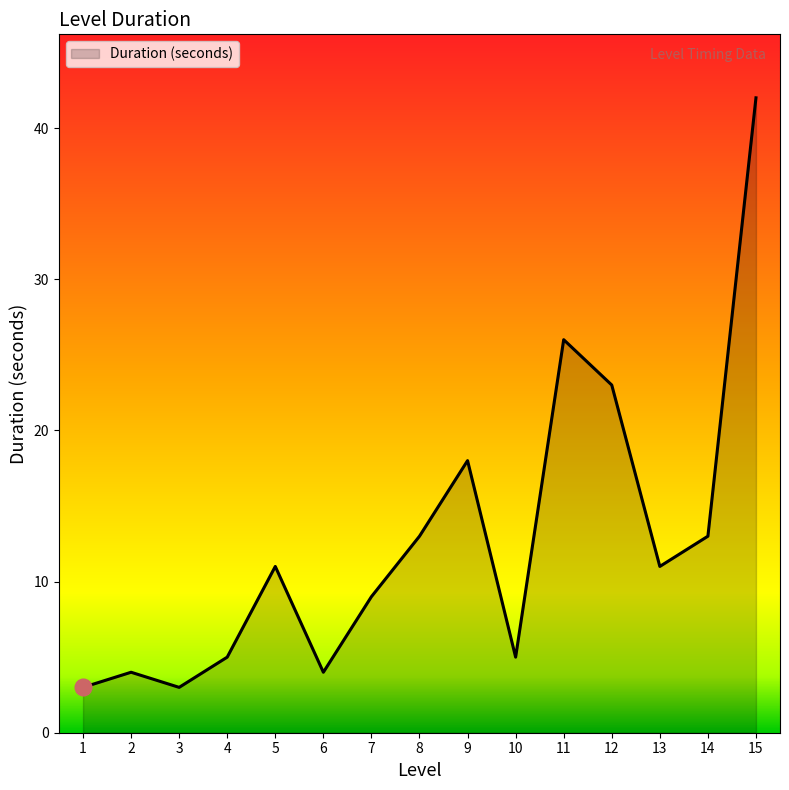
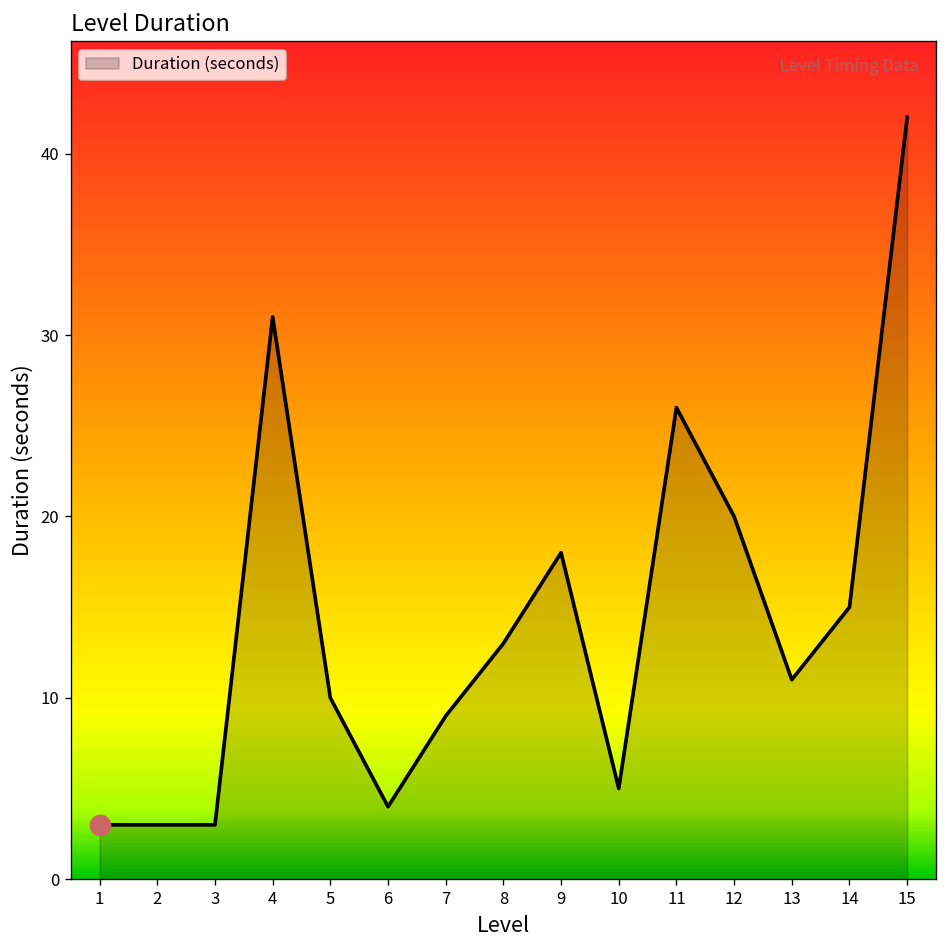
Duration (seconds), 2: 4 -> 3
Duration (seconds), 4: 5 -> 31
Duration (seconds), 5: 11 -> 10
Duration (seconds), 12: 23 -> 20
Duration (seconds), 14: 13 -> 15
